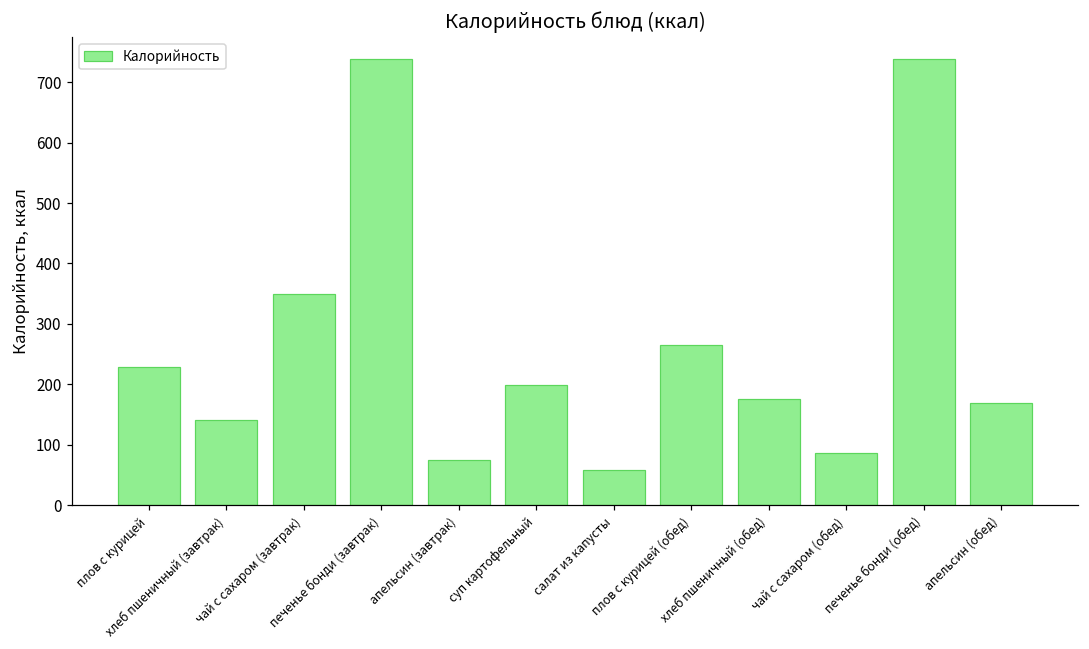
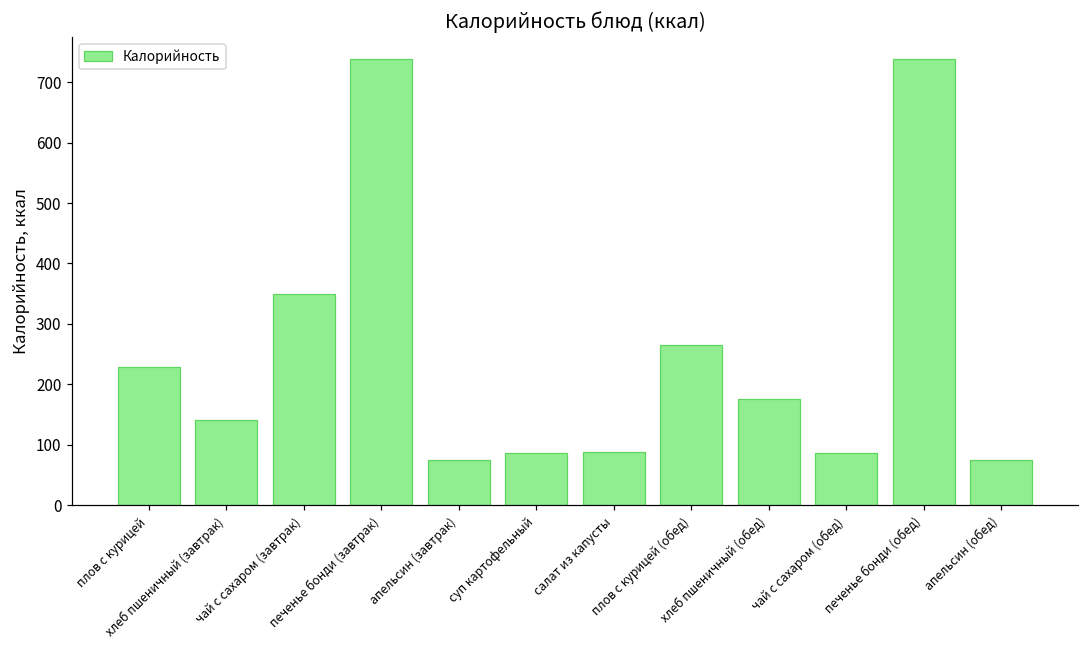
суп картофельный: 200 -> 90
салат из капусты: 60 -> 90
апельсин (обед): 170 -> 80
